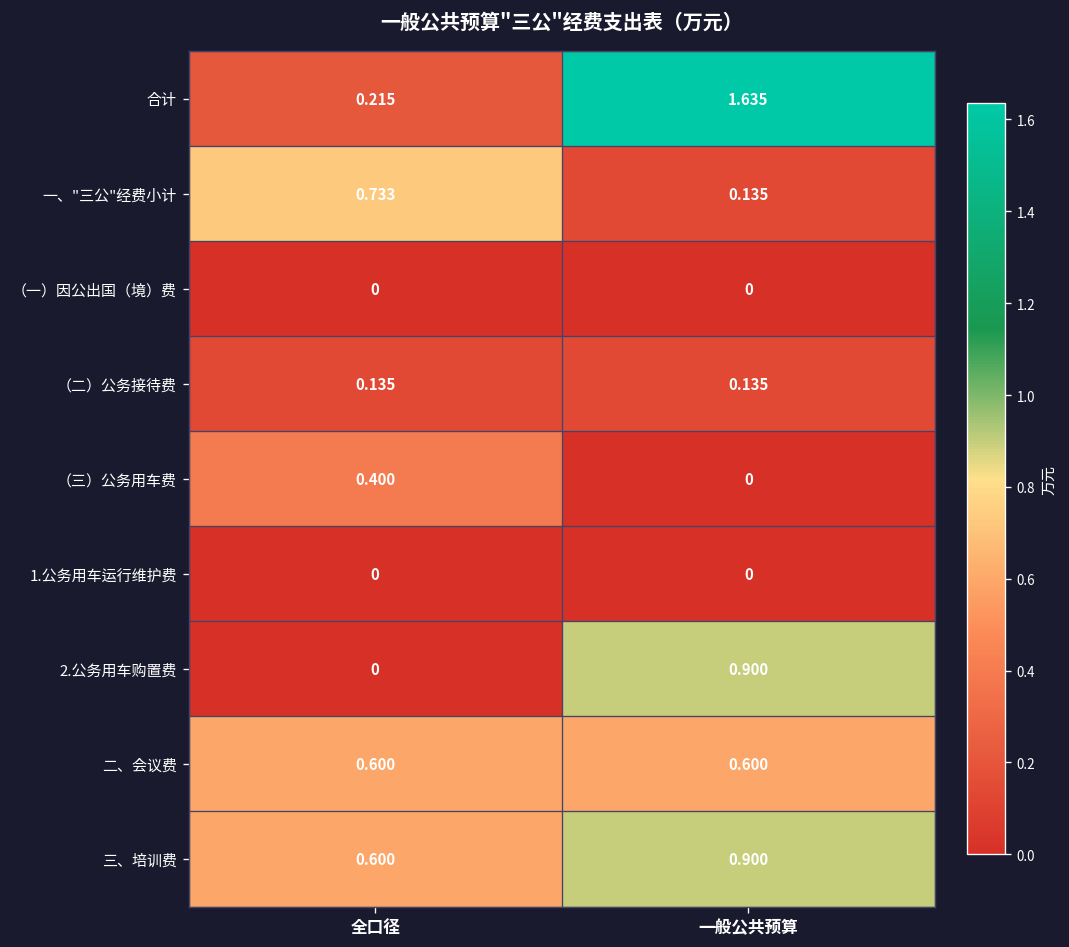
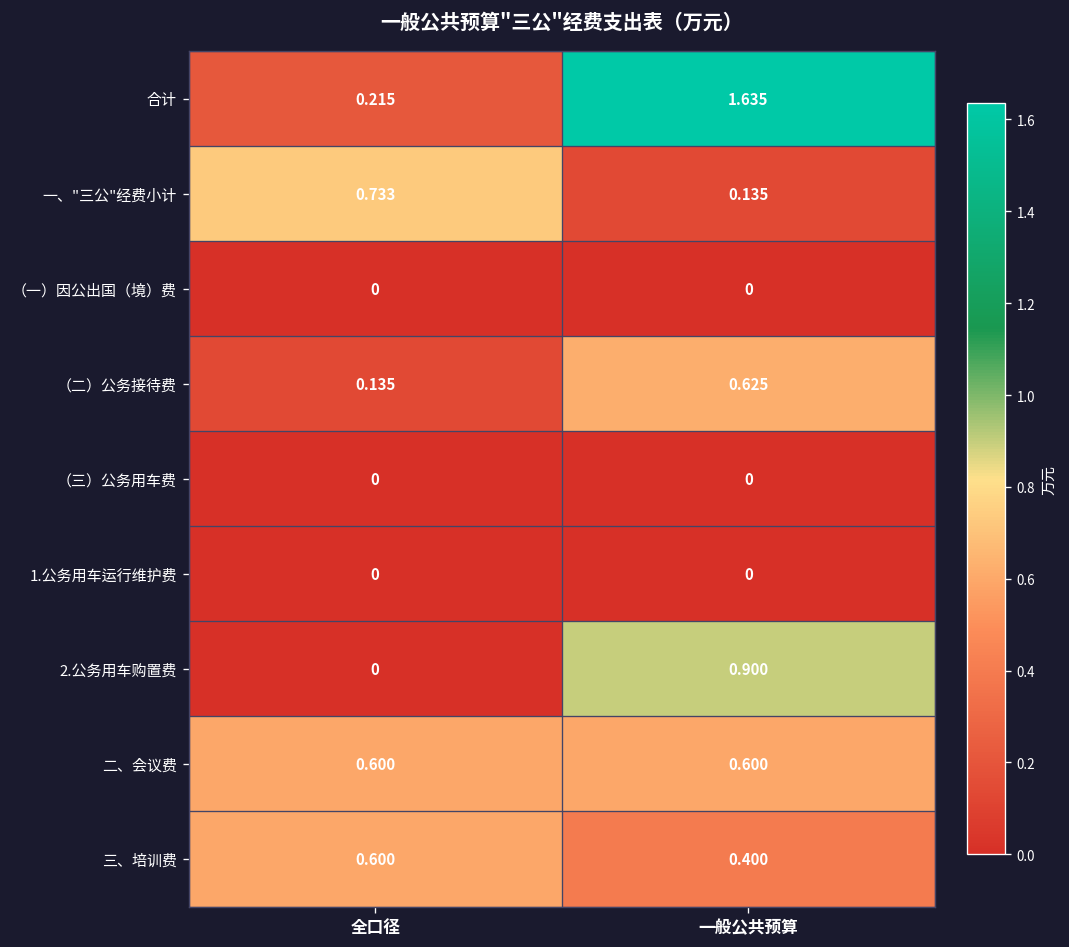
（二）公务接待费, 一般公共预算: 0.135 -> 0.625
（三）公务用车费, 全口径: 0.400 -> 0
三、培训费, 一般公共预算: 0.900 -> 0.400
